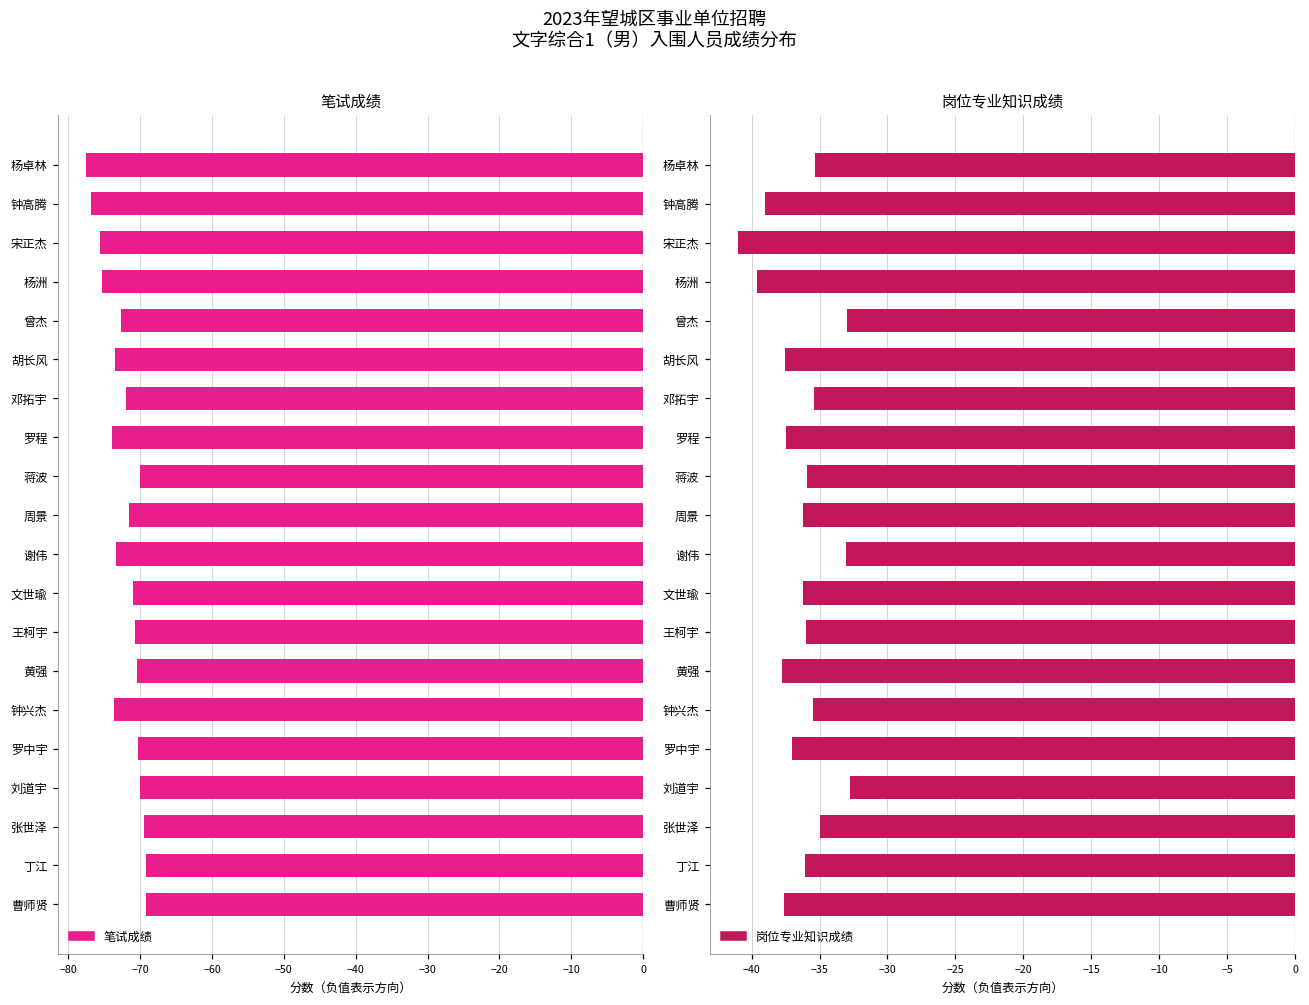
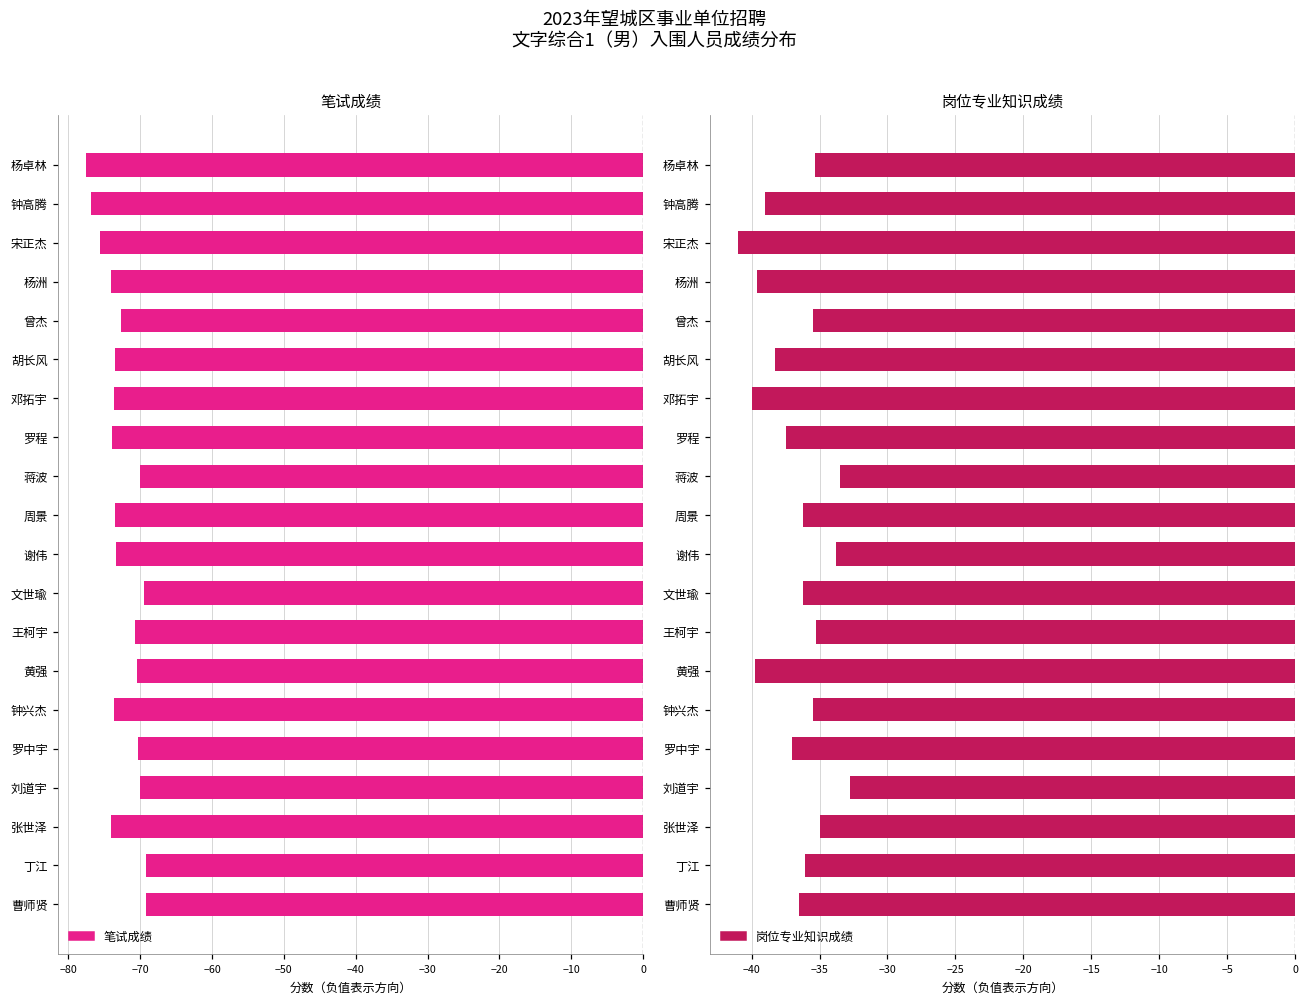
笔试成绩, 杨洲: -75 -> -74
笔试成绩, 邓拓宇: -72 -> -74
笔试成绩, 周景: -72 -> -74
笔试成绩, 文世瑜: -71 -> -70
笔试成绩, 张世泽: -70 -> -74
岗位专业知识成绩, 曾杰: -33.0 -> -35.5
岗位专业知识成绩, 胡长风: -37.5 -> -38.3
岗位专业知识成绩, 邓拓宇: -35.4 -> -40.0
岗位专业知识成绩, 蒋波: -35.9 -> -33.5
岗位专业知识成绩, 谢伟: -33.1 -> -33.8
岗位专业知识成绩, 王柯宇: -36.0 -> -35.3
岗位专业知识成绩, 黄强: -37.8 -> -39.7
岗位专业知识成绩, 曹师贤: -37.6 -> -36.5
